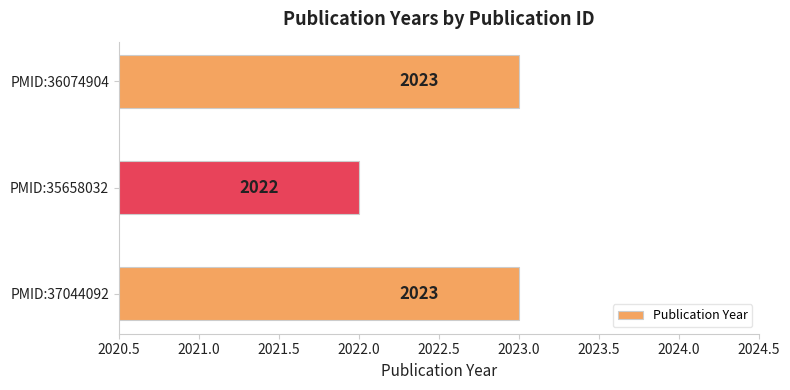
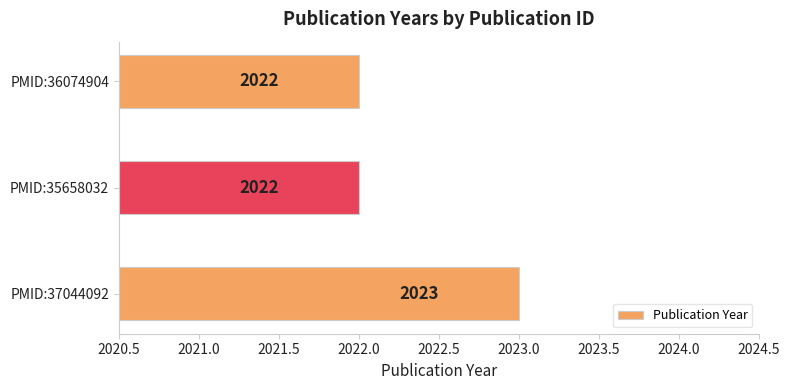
PMID:36074904: 2023 -> 2022
